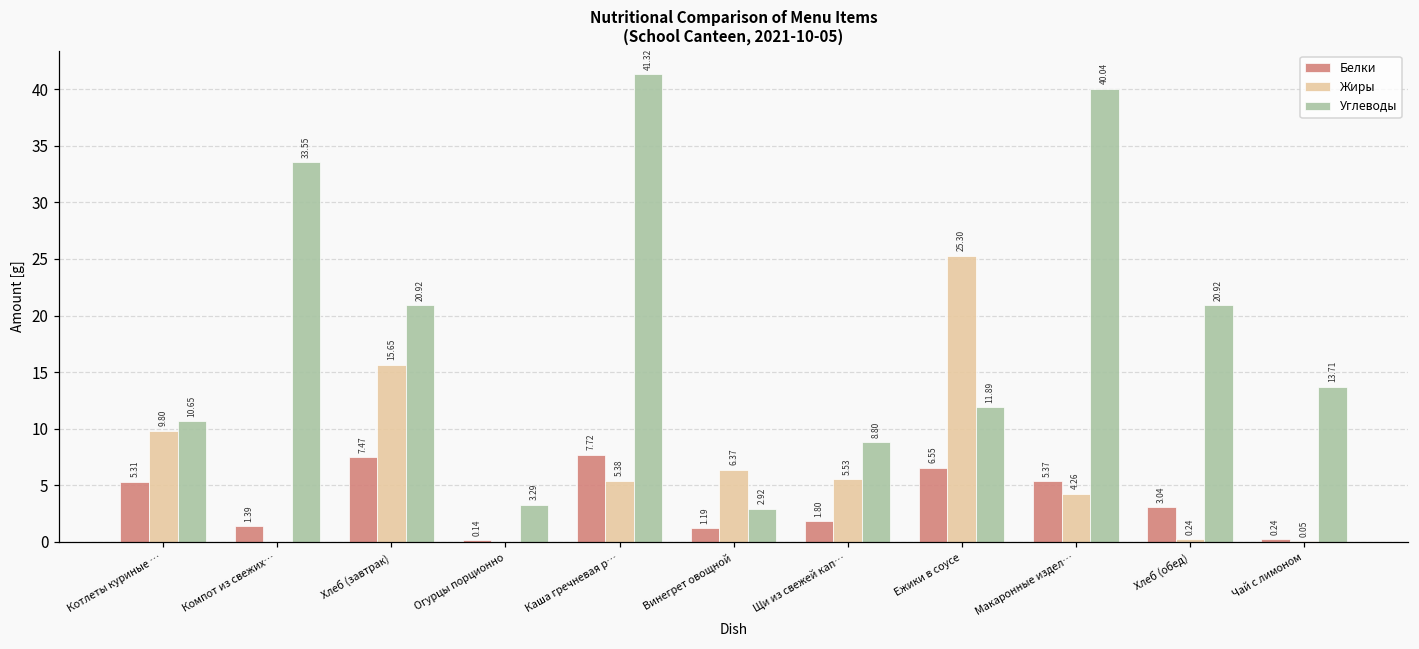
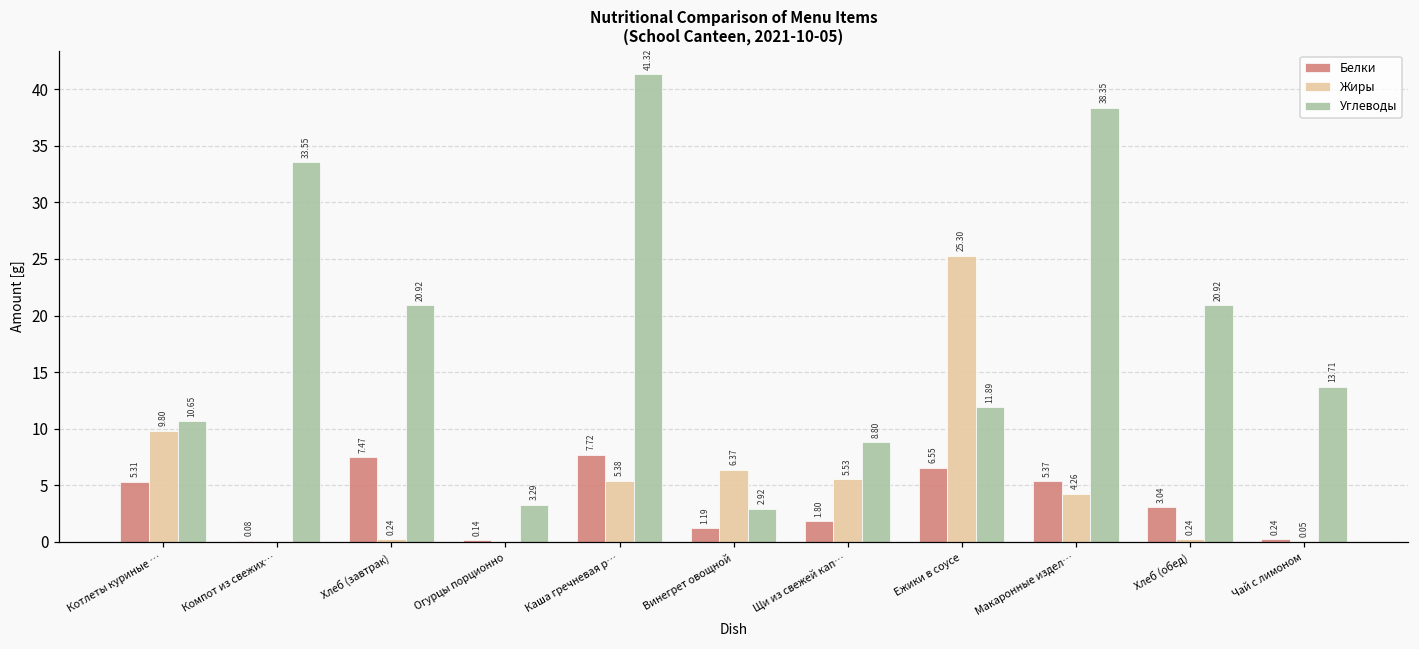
Белки, Компот из свежих…: 1.39 -> 0.08
Жиры, Хлеб (завтрак): 15.65 -> 0.24
Углеводы, Макаронные издел…: 40.04 -> 38.35
